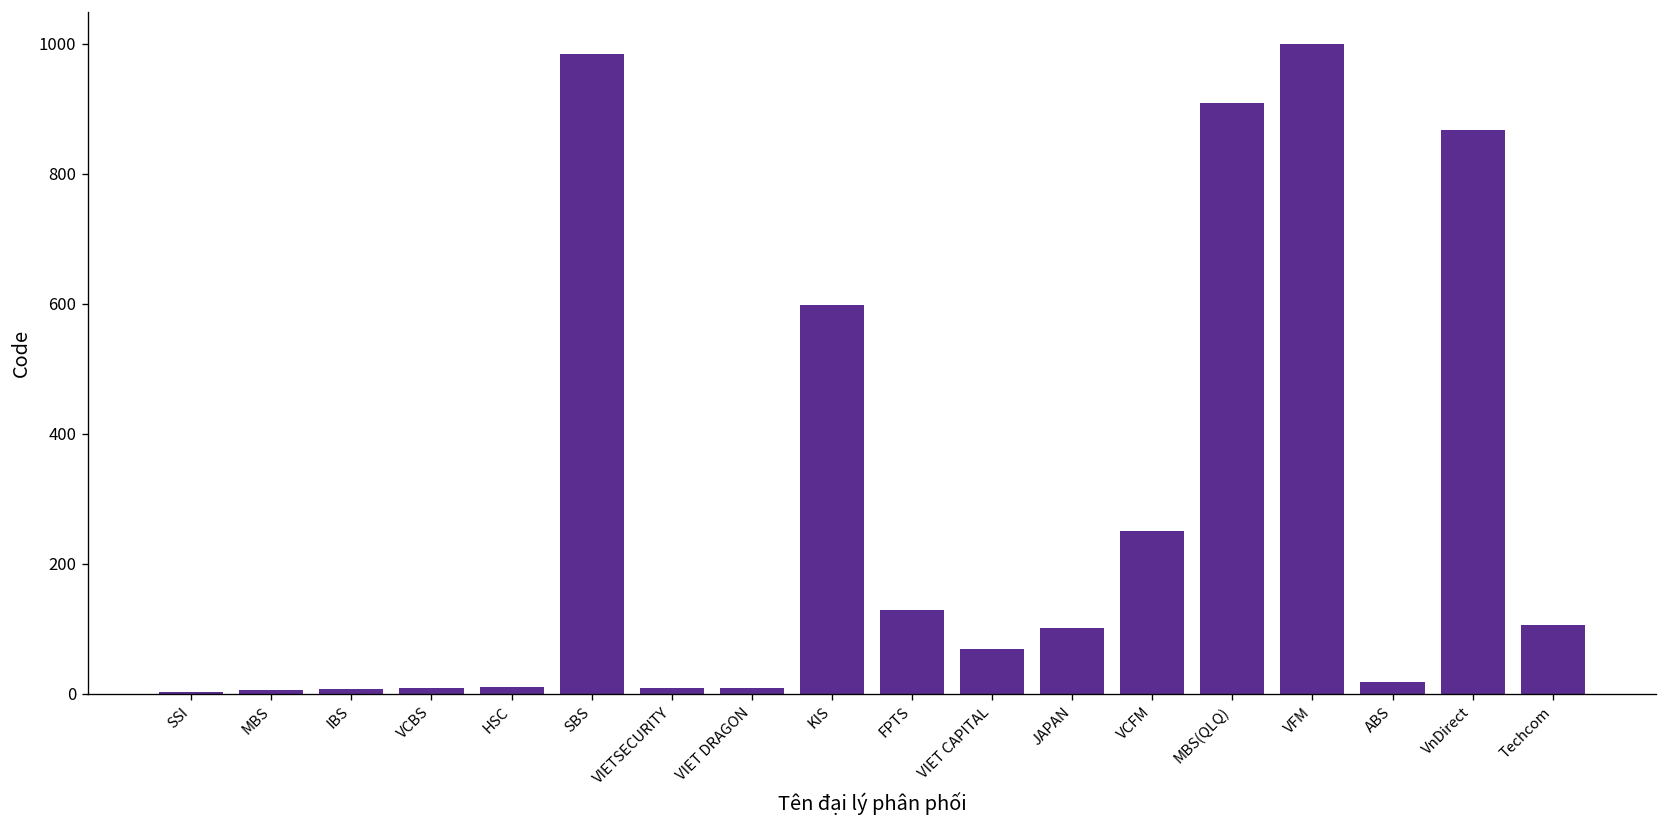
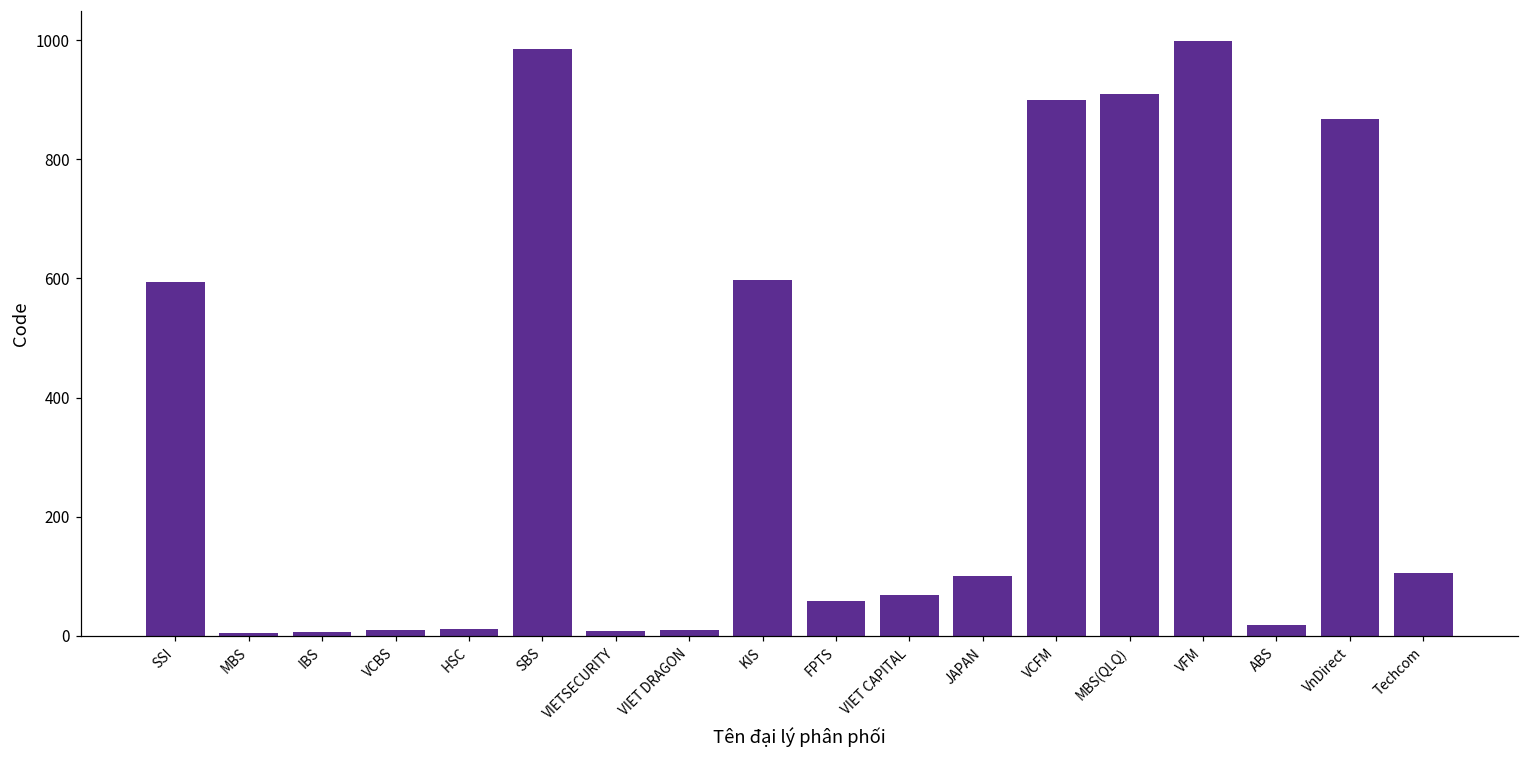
SSI: 0 -> 590
FPTS: 130 -> 60
VCFM: 250 -> 900
